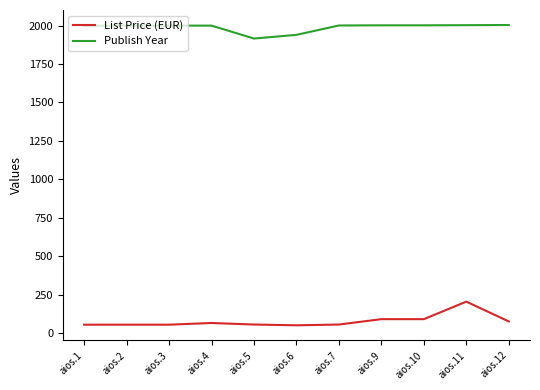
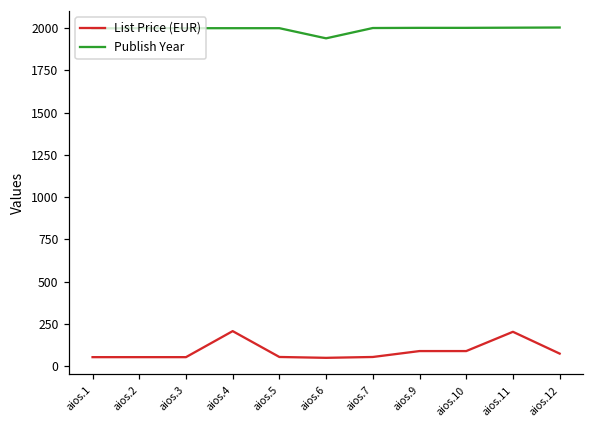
List Price (EUR), aios.4: 70 -> 210
Publish Year, aios.5: 1920 -> 2000
